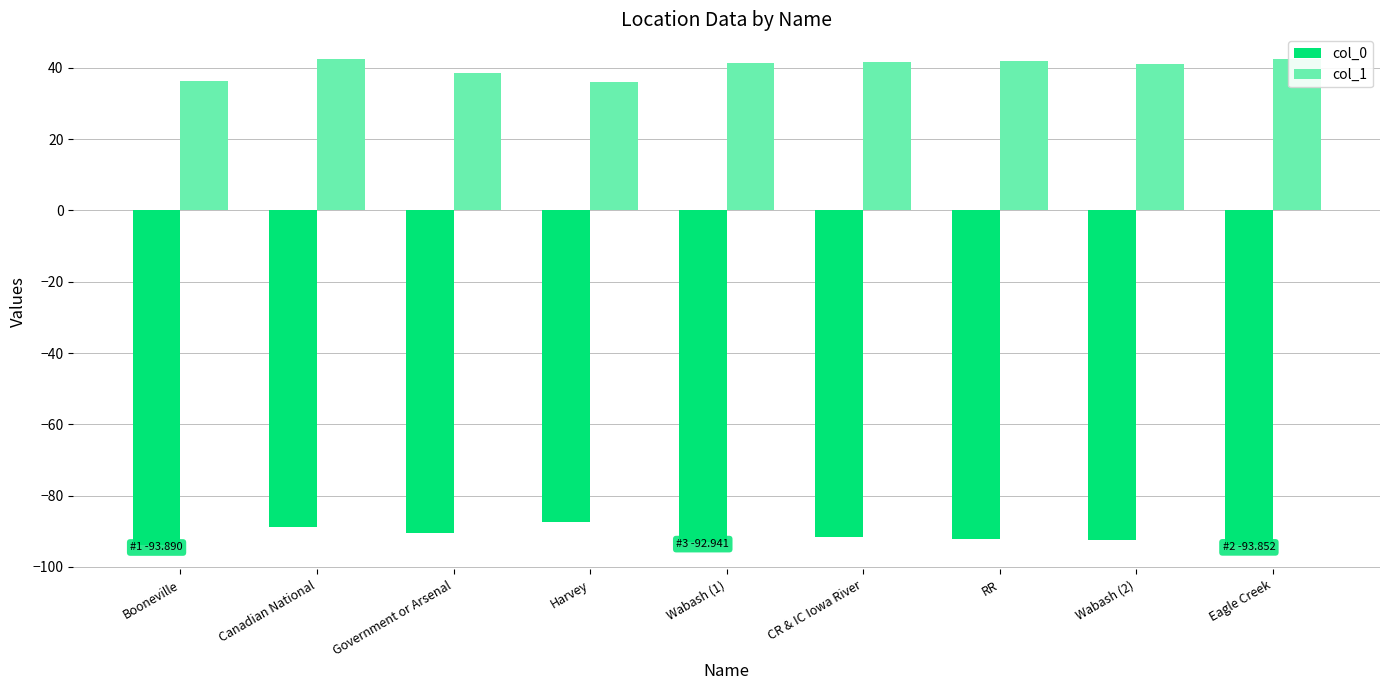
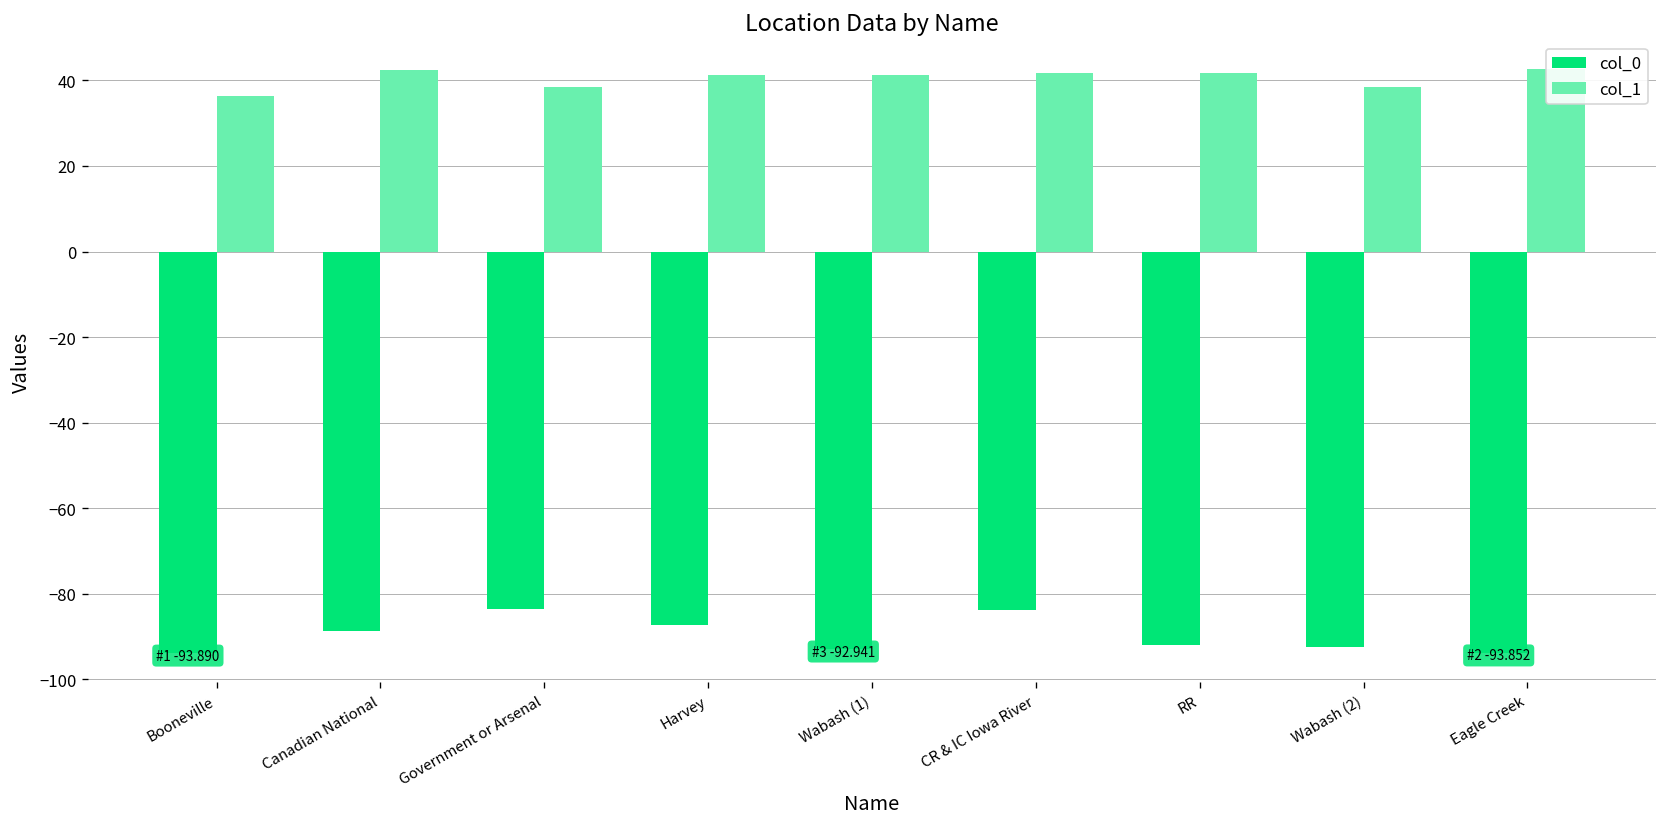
col_0, Government or Arsenal: -91 -> -84
col_1, Harvey: 36 -> 41
col_0, CR & IC Iowa River: -92 -> -84
col_1, Wabash (2): 41 -> 38
